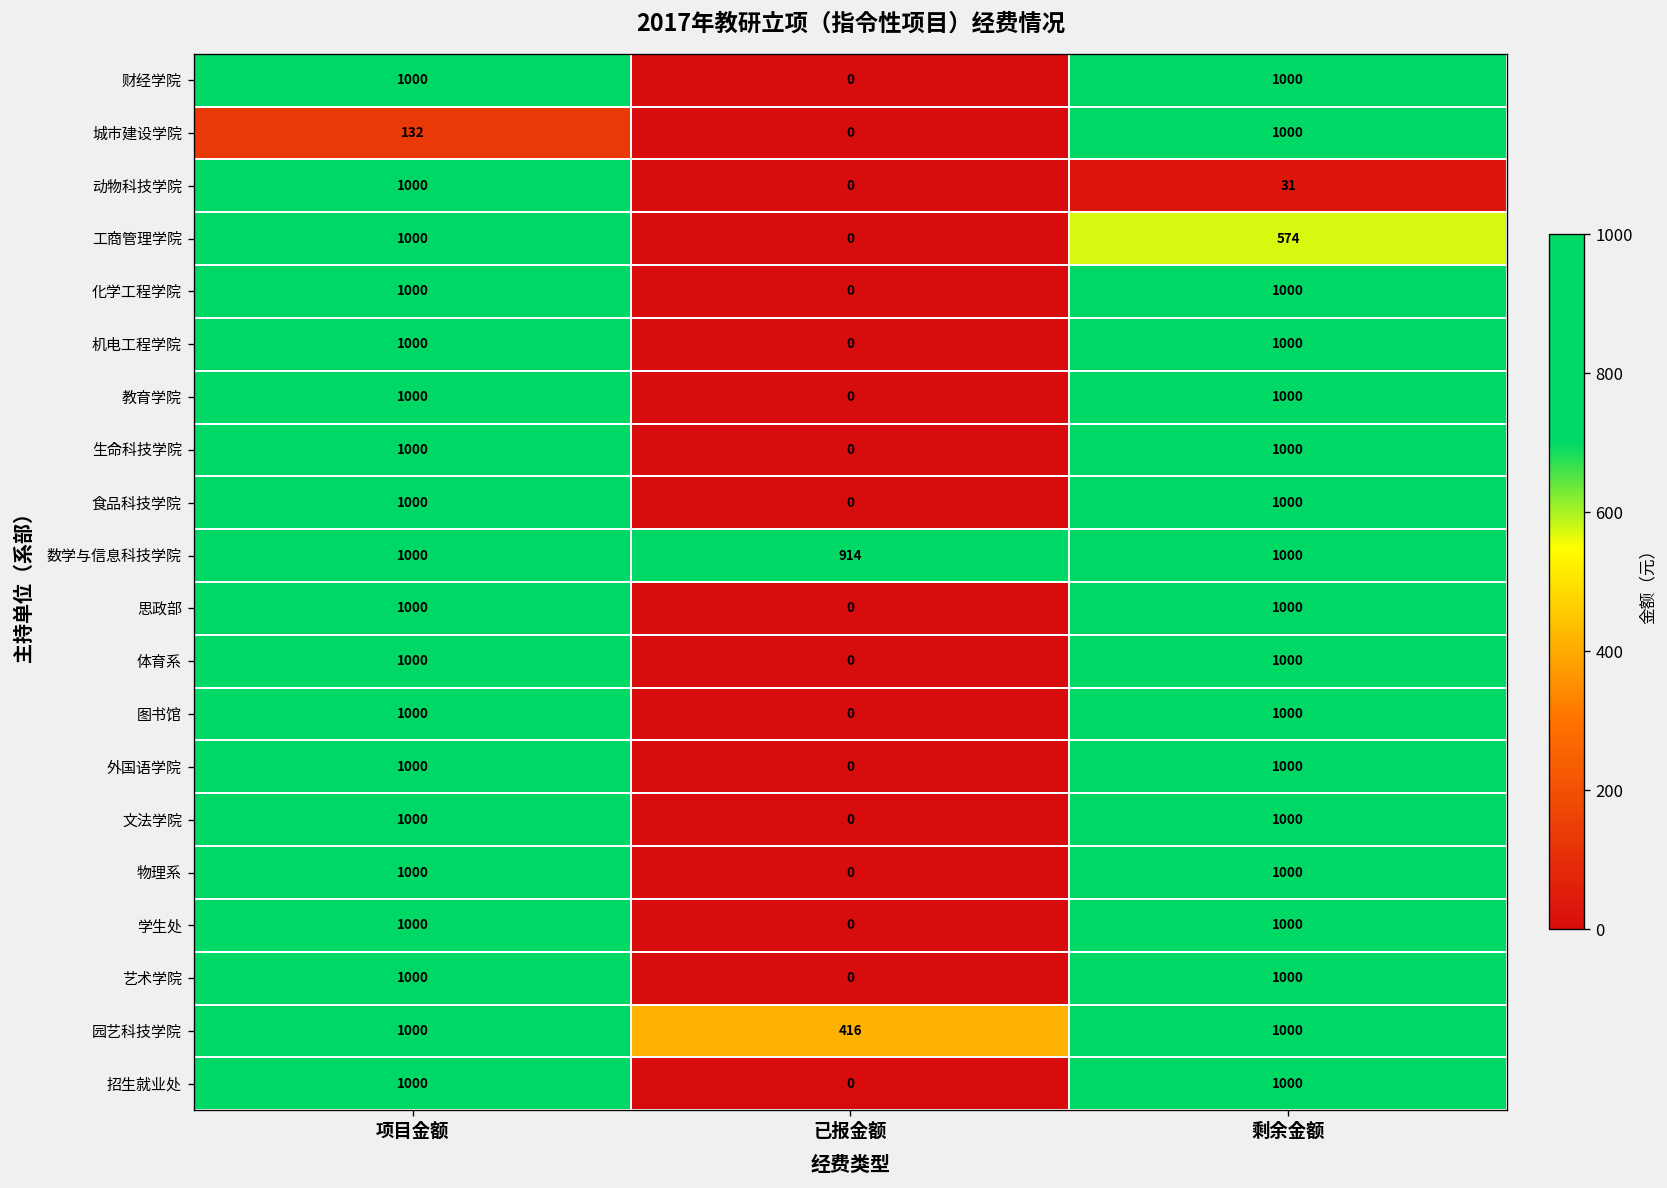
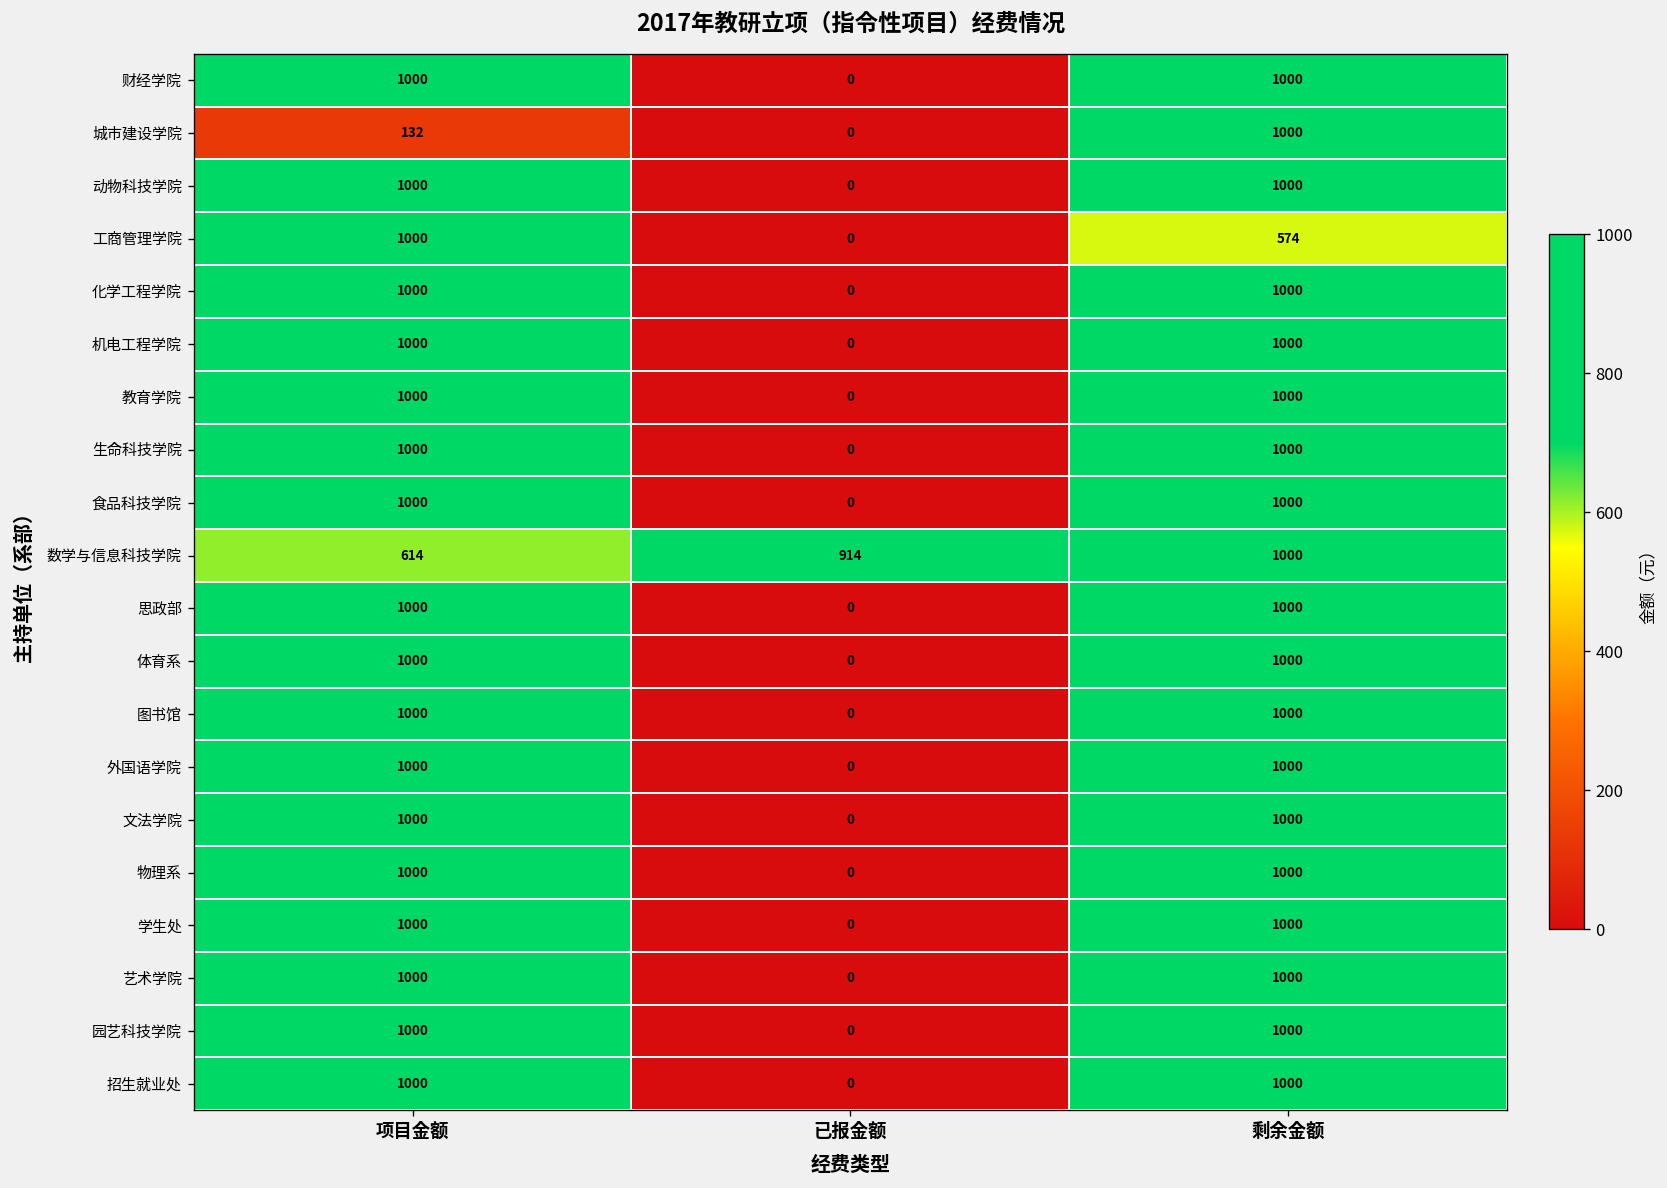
动物科技学院, 剩余金额: 31 -> 1000
数学与信息科技学院, 项目金额: 1000 -> 614
园艺科技学院, 已报金额: 416 -> 0
